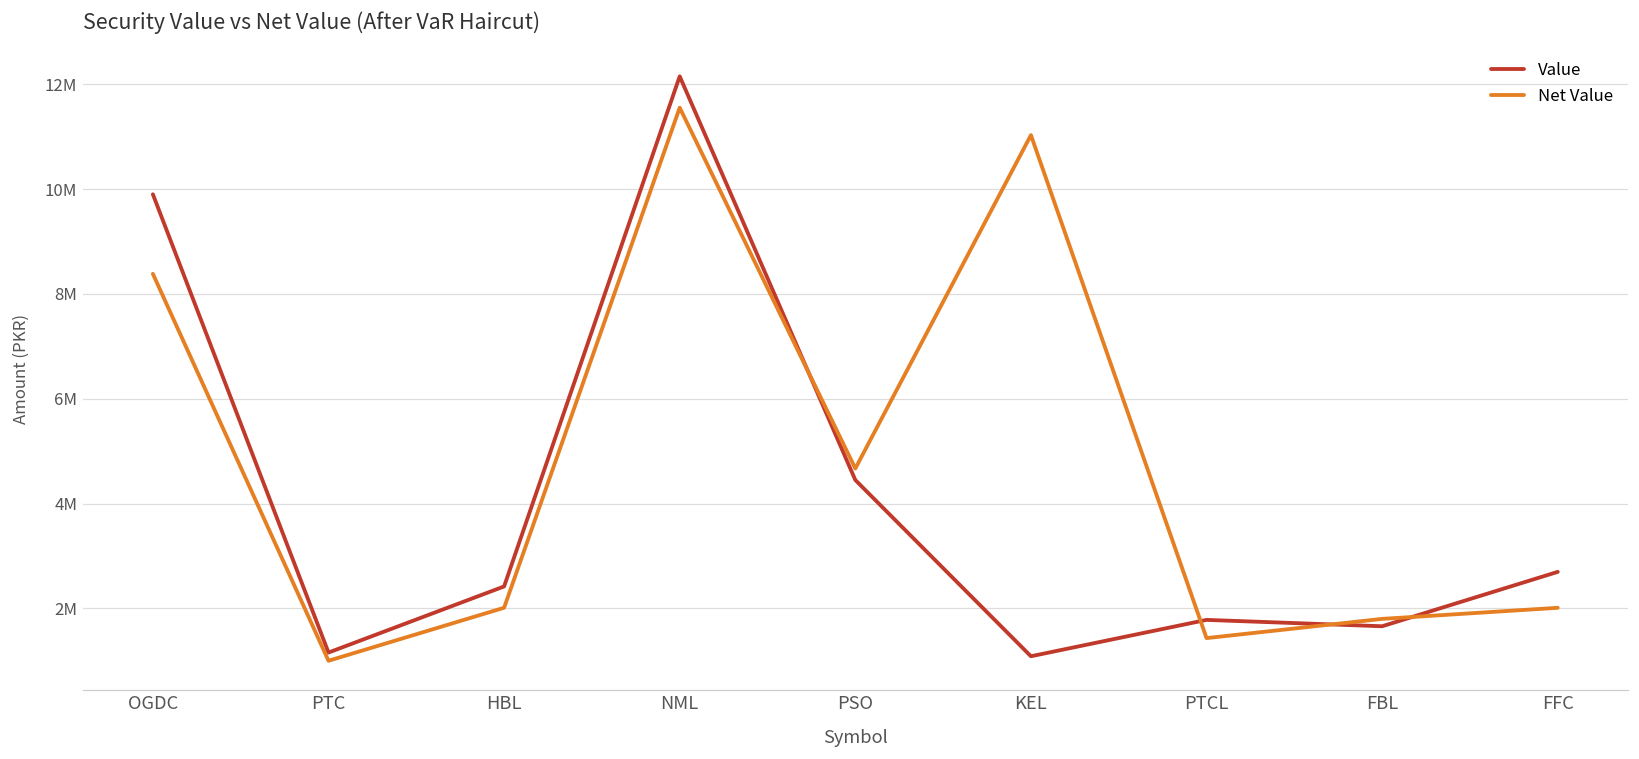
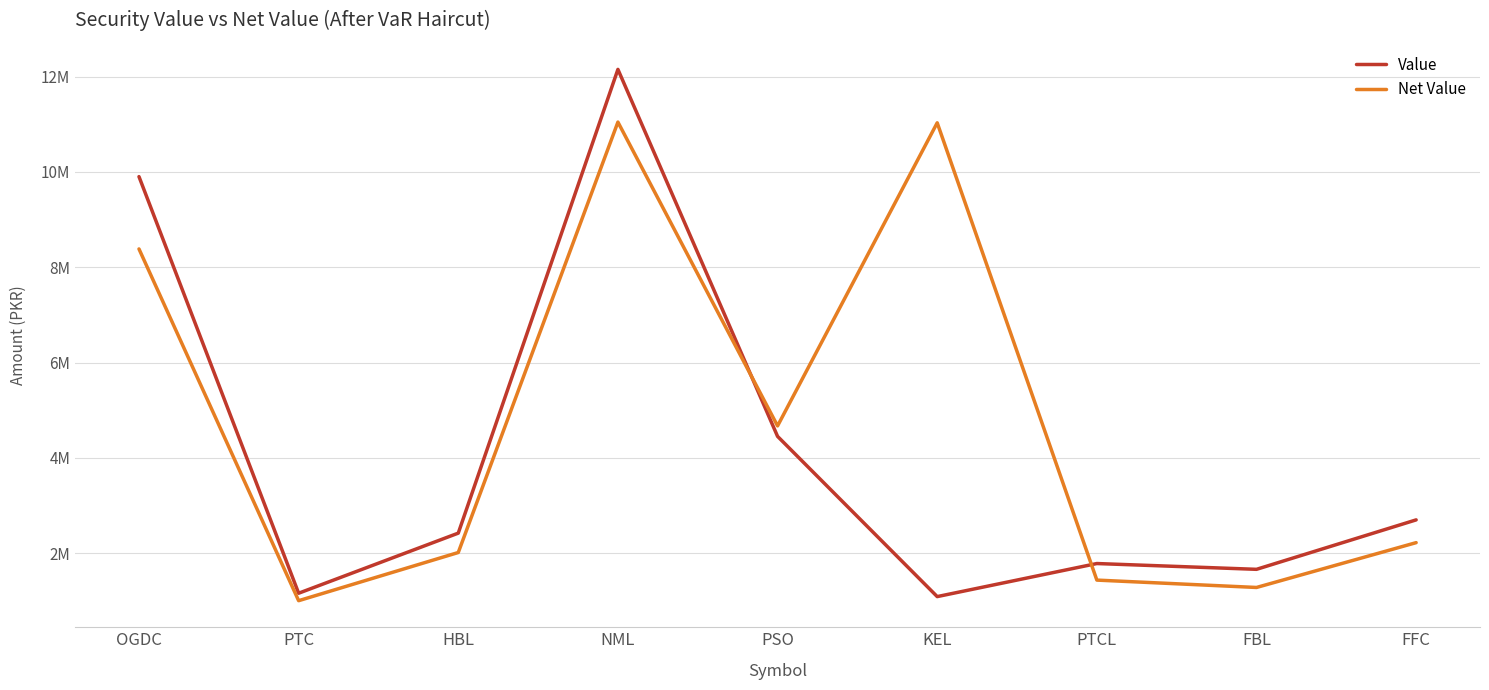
Net Value, NML: 11600000 -> 11000000
Net Value, FBL: 1800000 -> 1300000
Net Value, FFC: 2000000 -> 2200000
